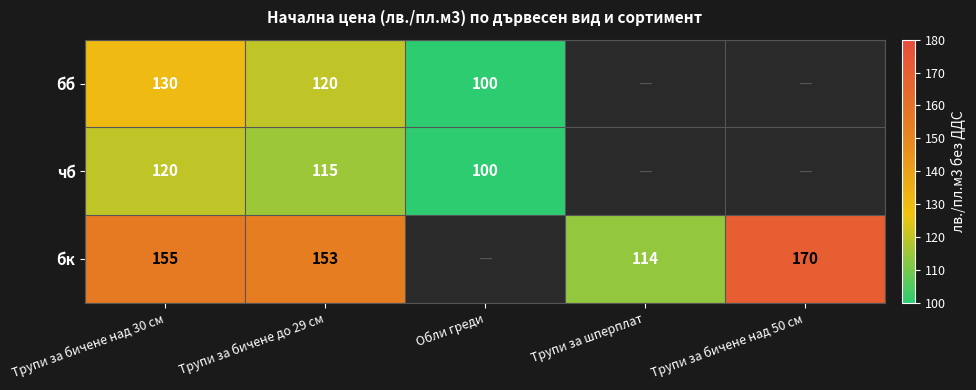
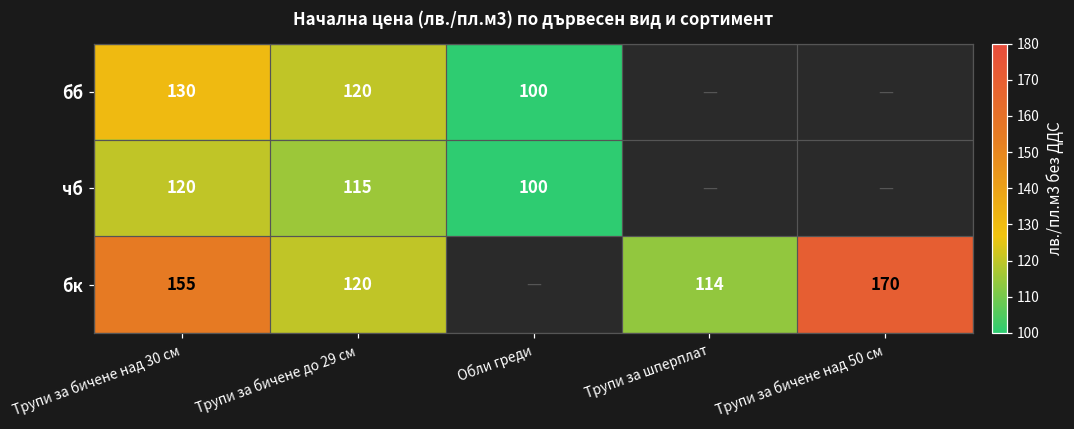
бк, Трупи за бичене до 29 см: 153 -> 120
